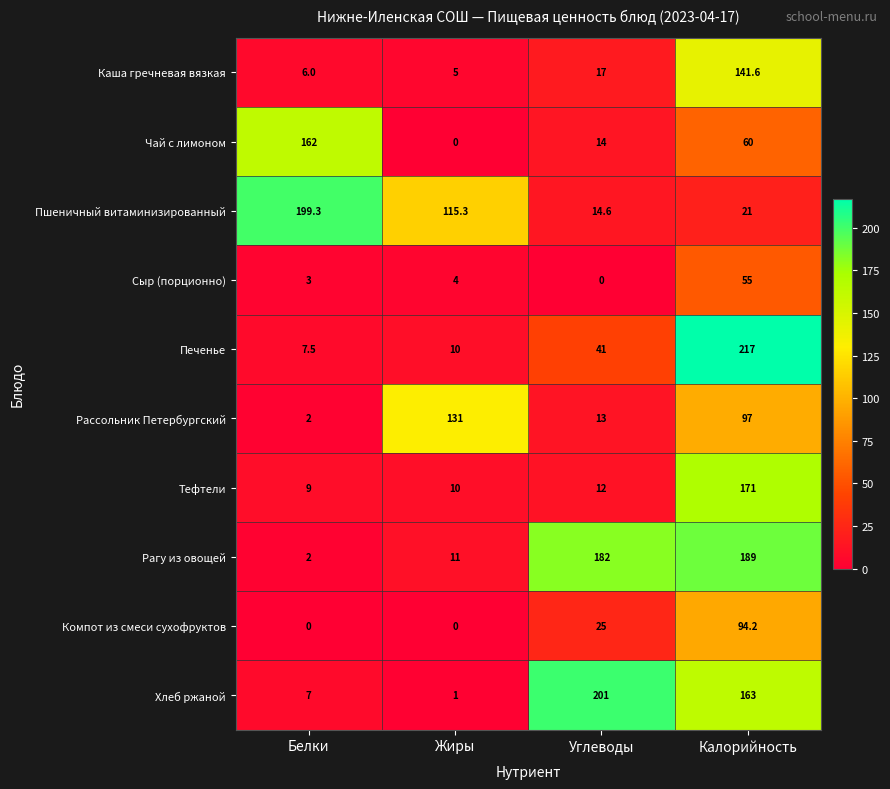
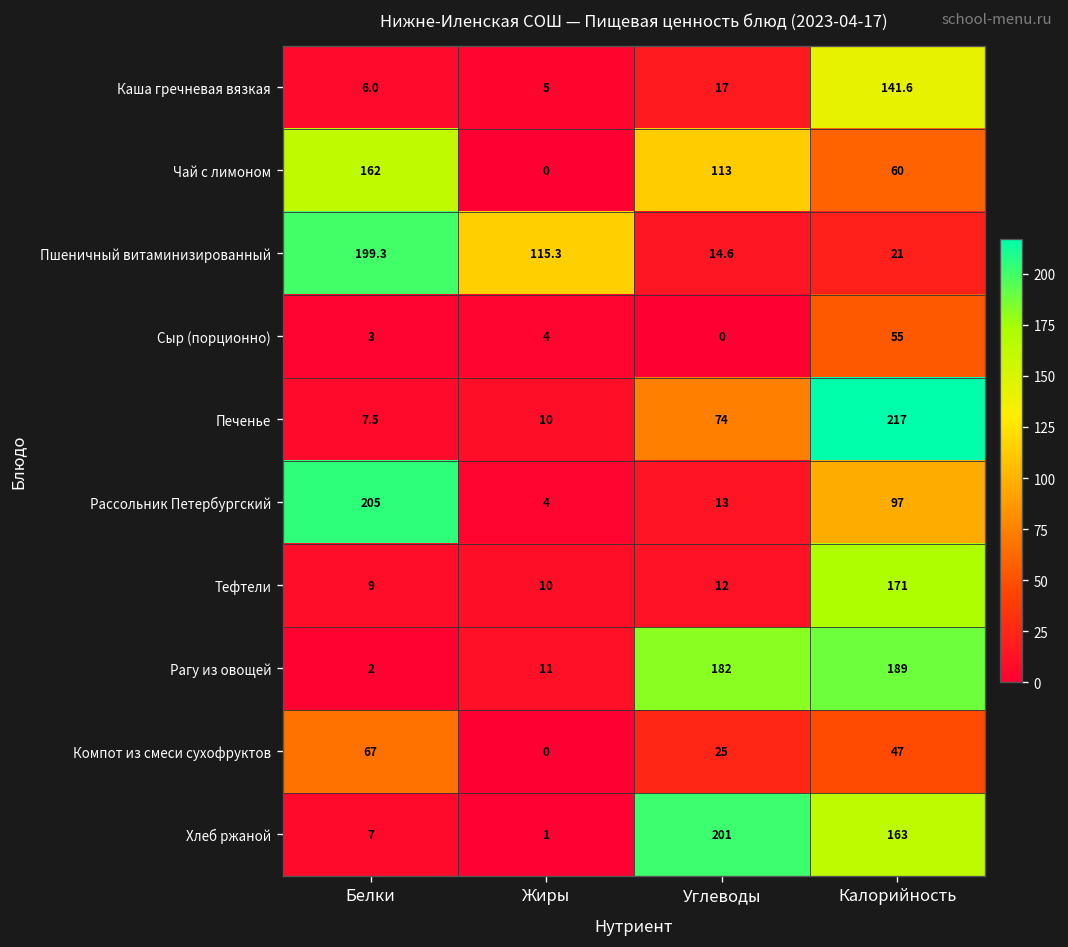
Чай с лимоном, Углеводы: 14 -> 113
Печенье, Углеводы: 41 -> 74
Рассольник Петербургский, Белки: 2 -> 205
Рассольник Петербургский, Жиры: 131 -> 4
Компот из смеси сухофруктов, Белки: 0 -> 67
Компот из смеси сухофруктов, Калорийность: 94.2 -> 47
